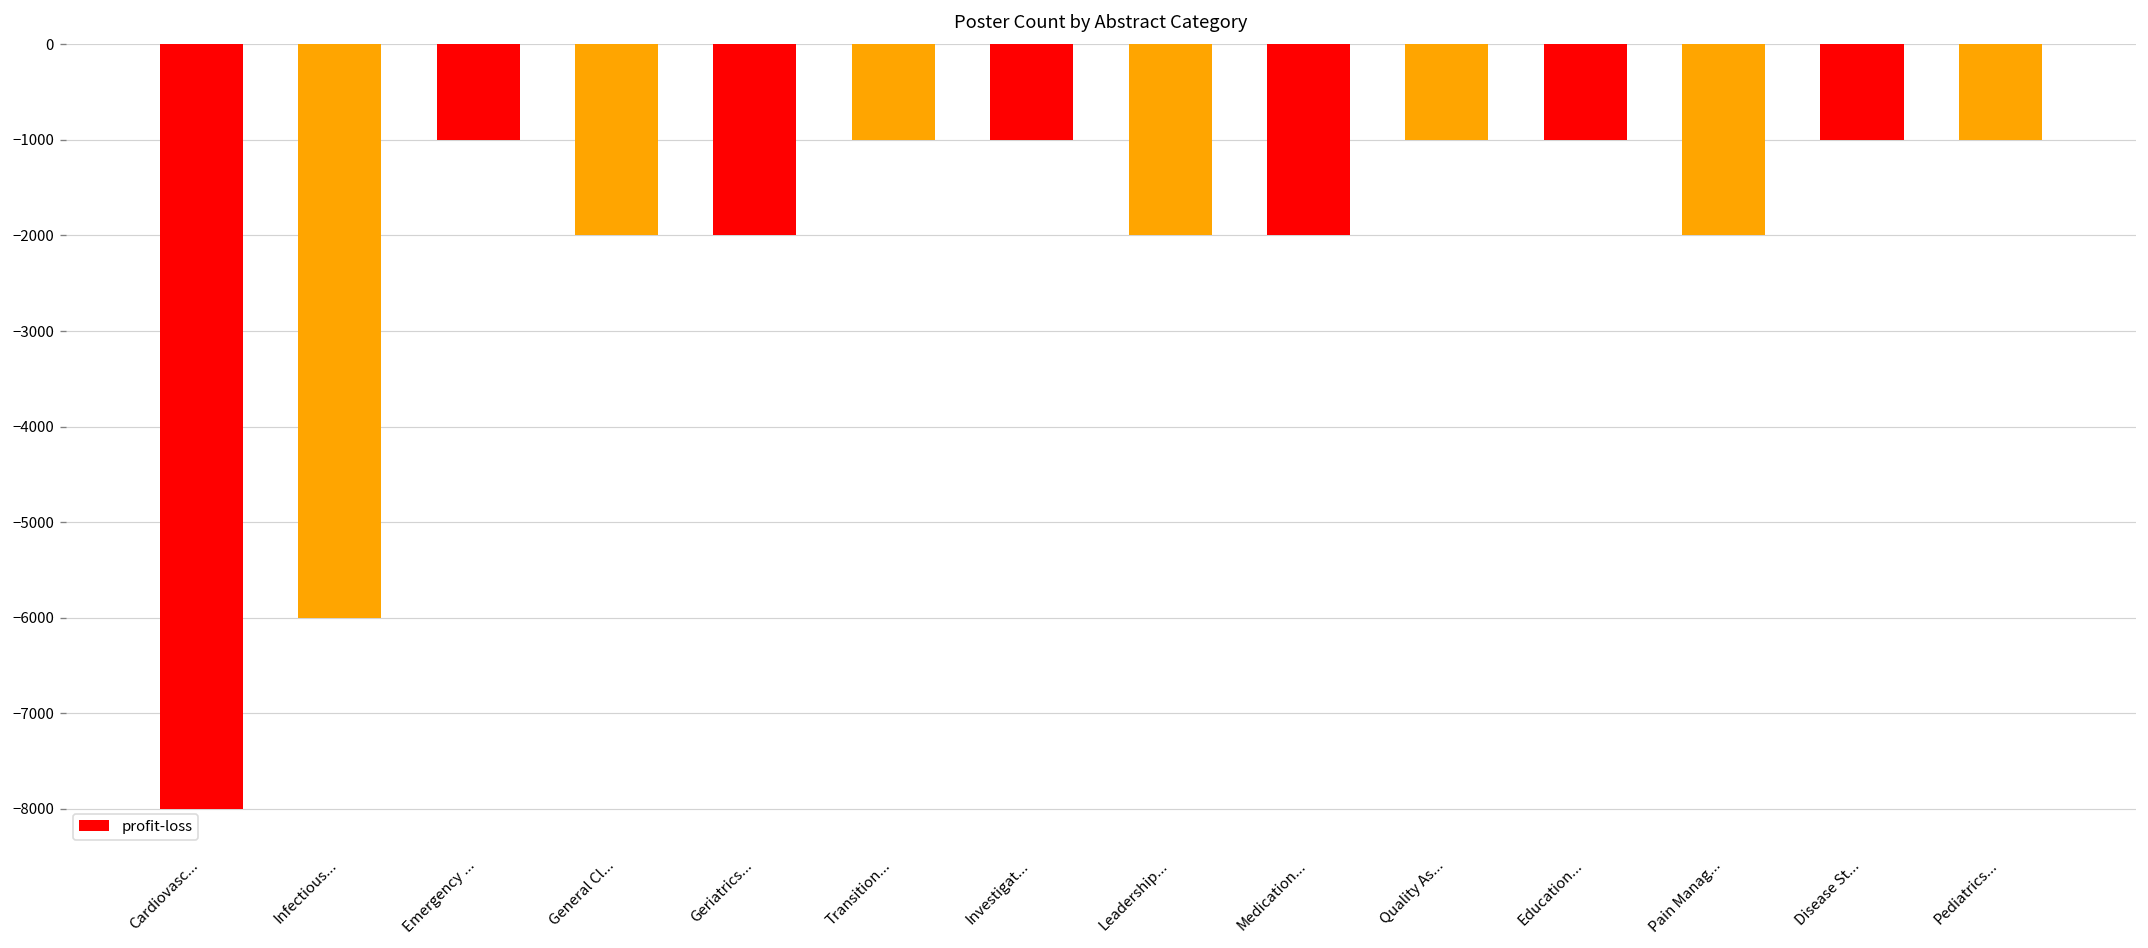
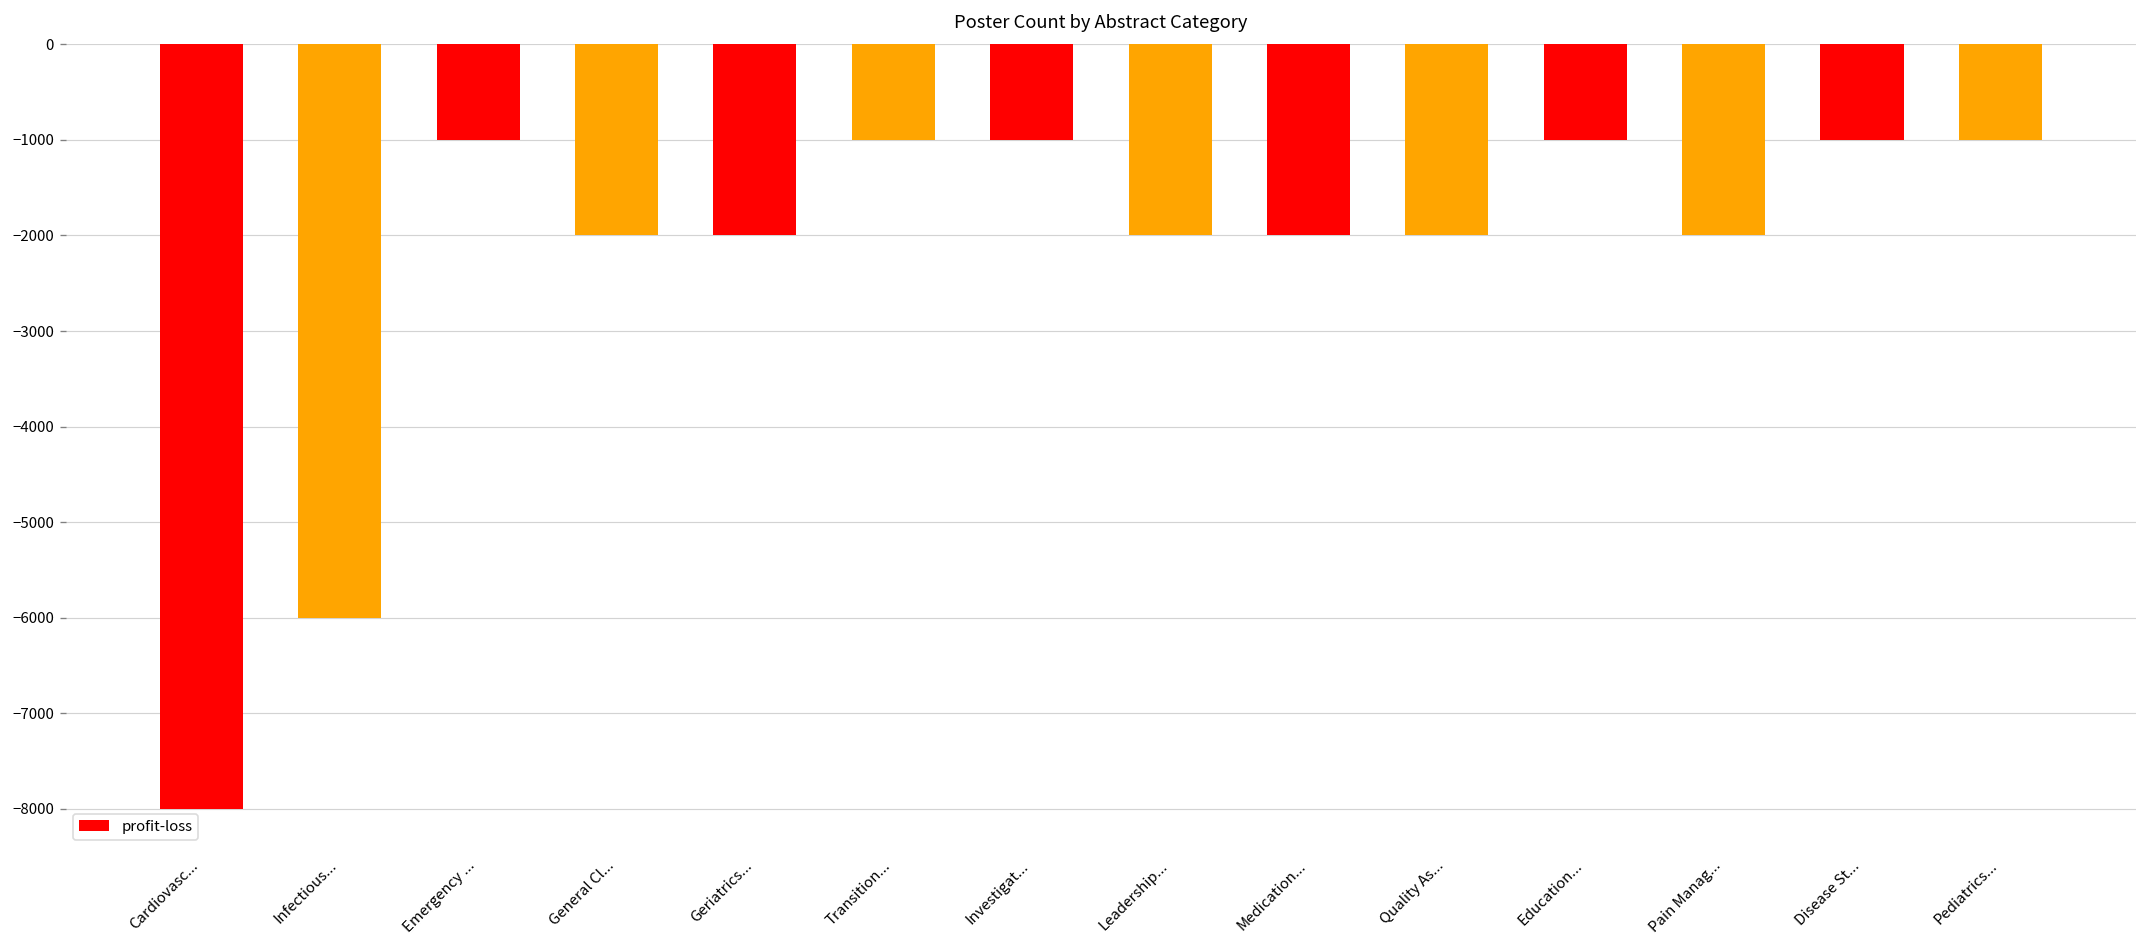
Quality As...: -1000 -> -2000
